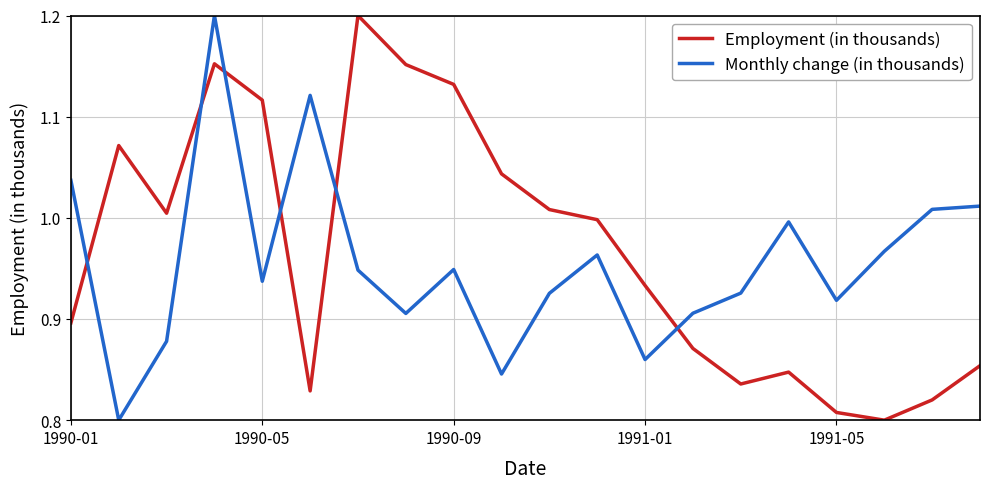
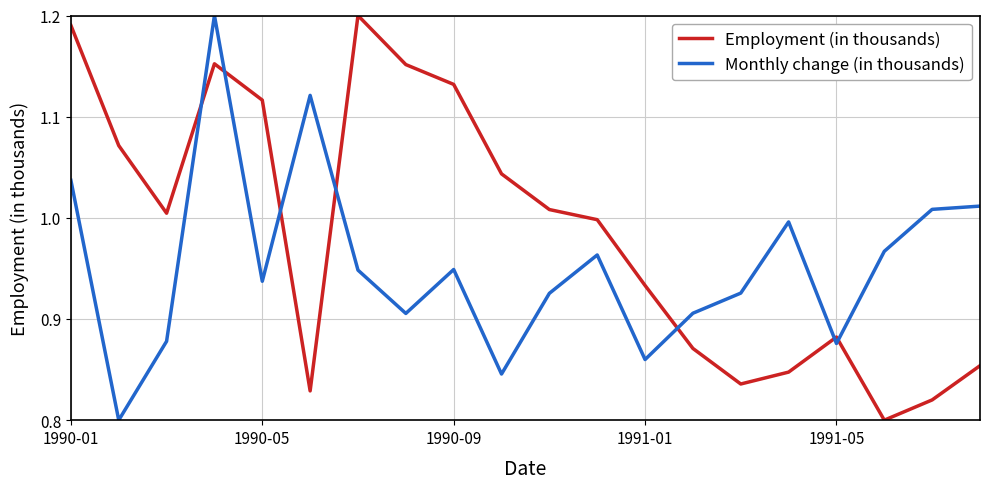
Employment (in thousands), 1990-01: 0.896 -> 1.190
Employment (in thousands), 1991-05: 0.808 -> 0.882
Monthly change (in thousands), 1991-05: 0.918 -> 0.876
